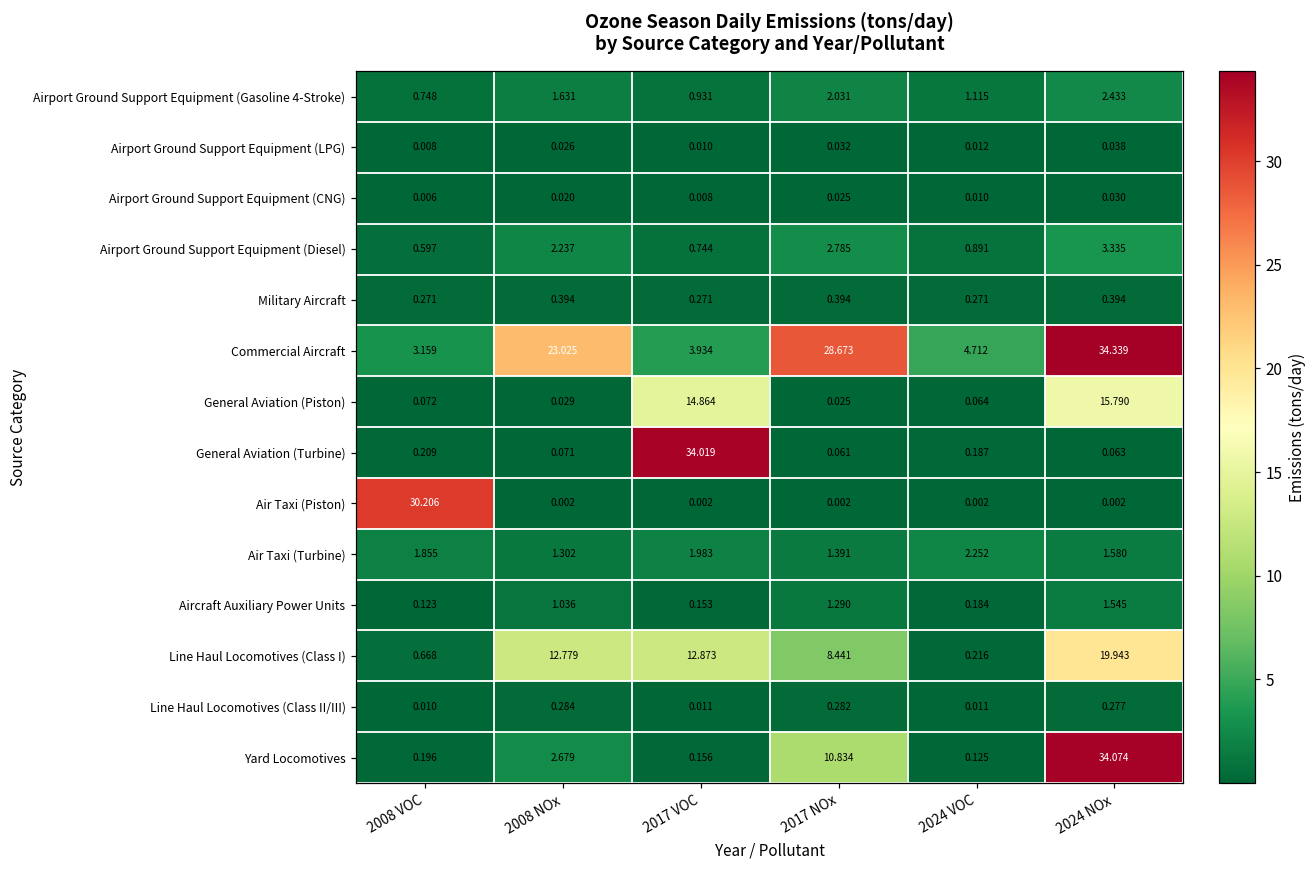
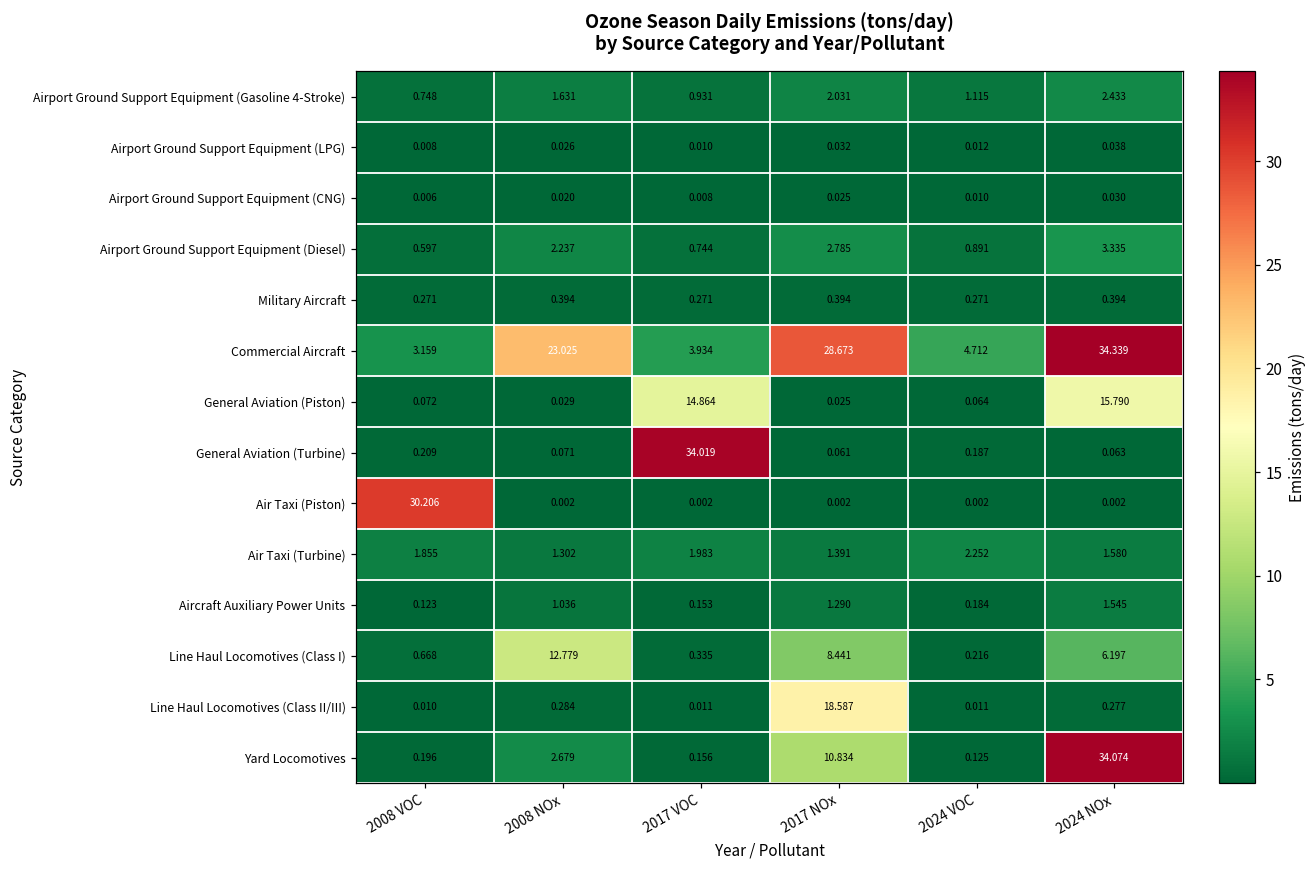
Line Haul Locomotives (Class I), 2017 VOC: 12.873 -> 0.335
Line Haul Locomotives (Class I), 2024 NOx: 19.943 -> 6.197
Line Haul Locomotives (Class II/III), 2017 NOx: 0.282 -> 18.587
